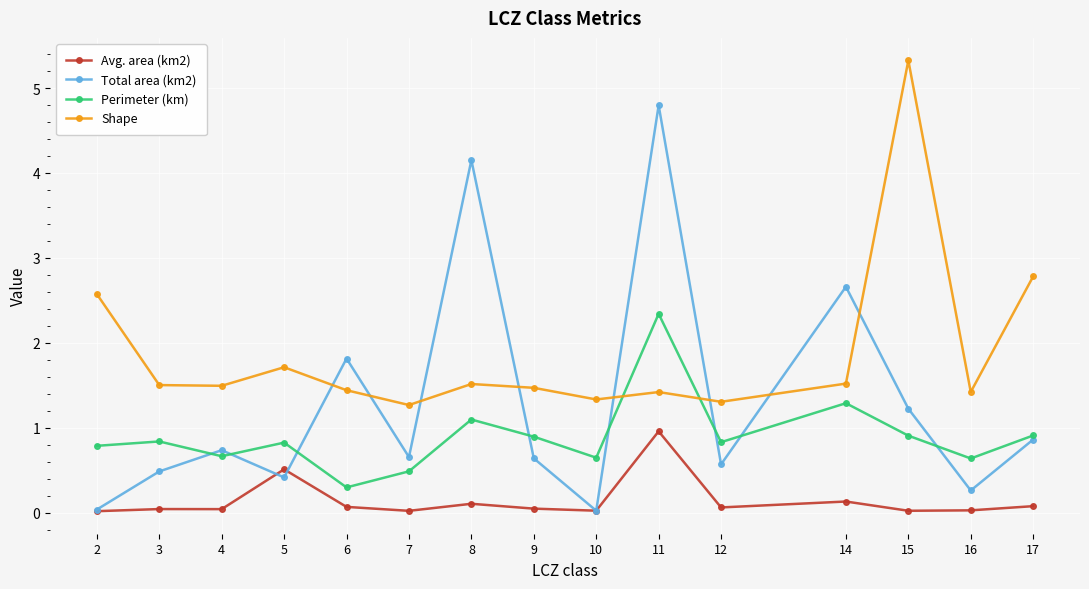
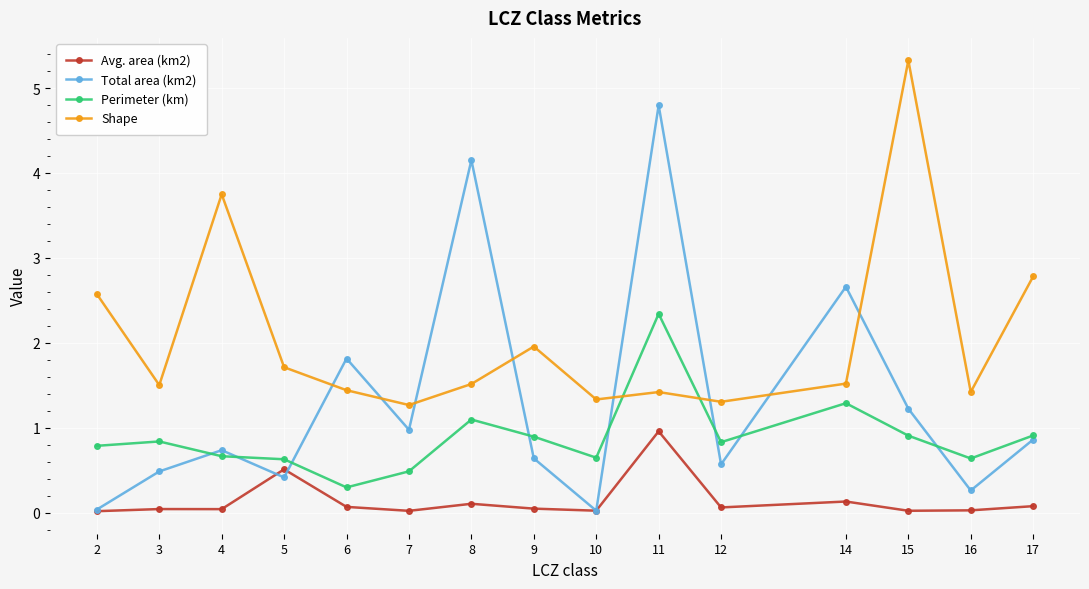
Shape, 4: 1.5 -> 3.7
Perimeter (km), 5: 0.8 -> 0.6
Total area (km2), 7: 0.7 -> 1.0
Shape, 9: 1.5 -> 2.0
